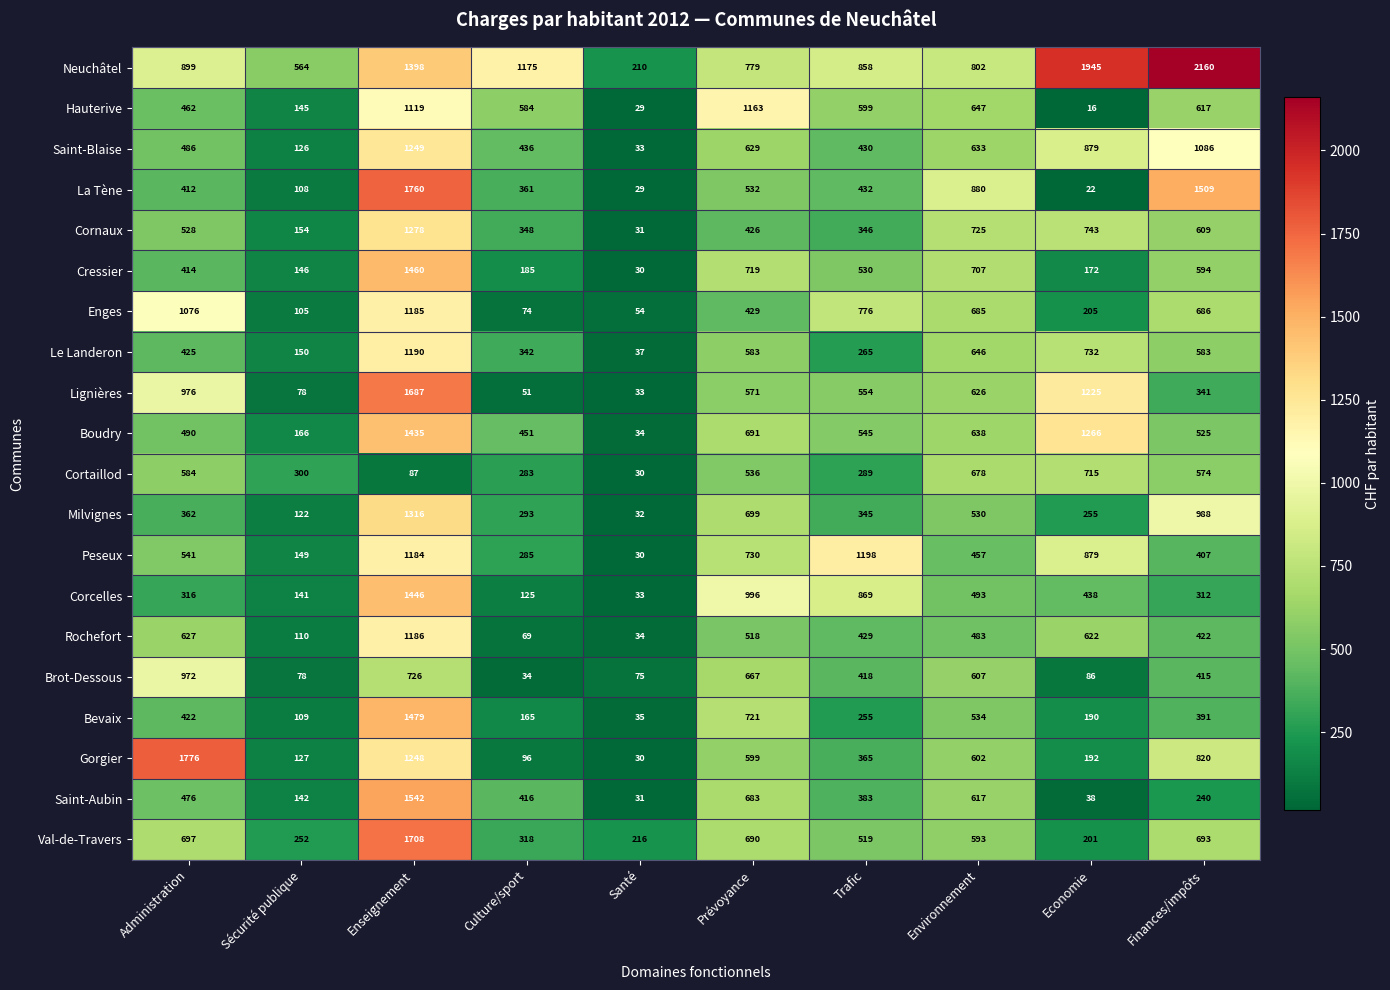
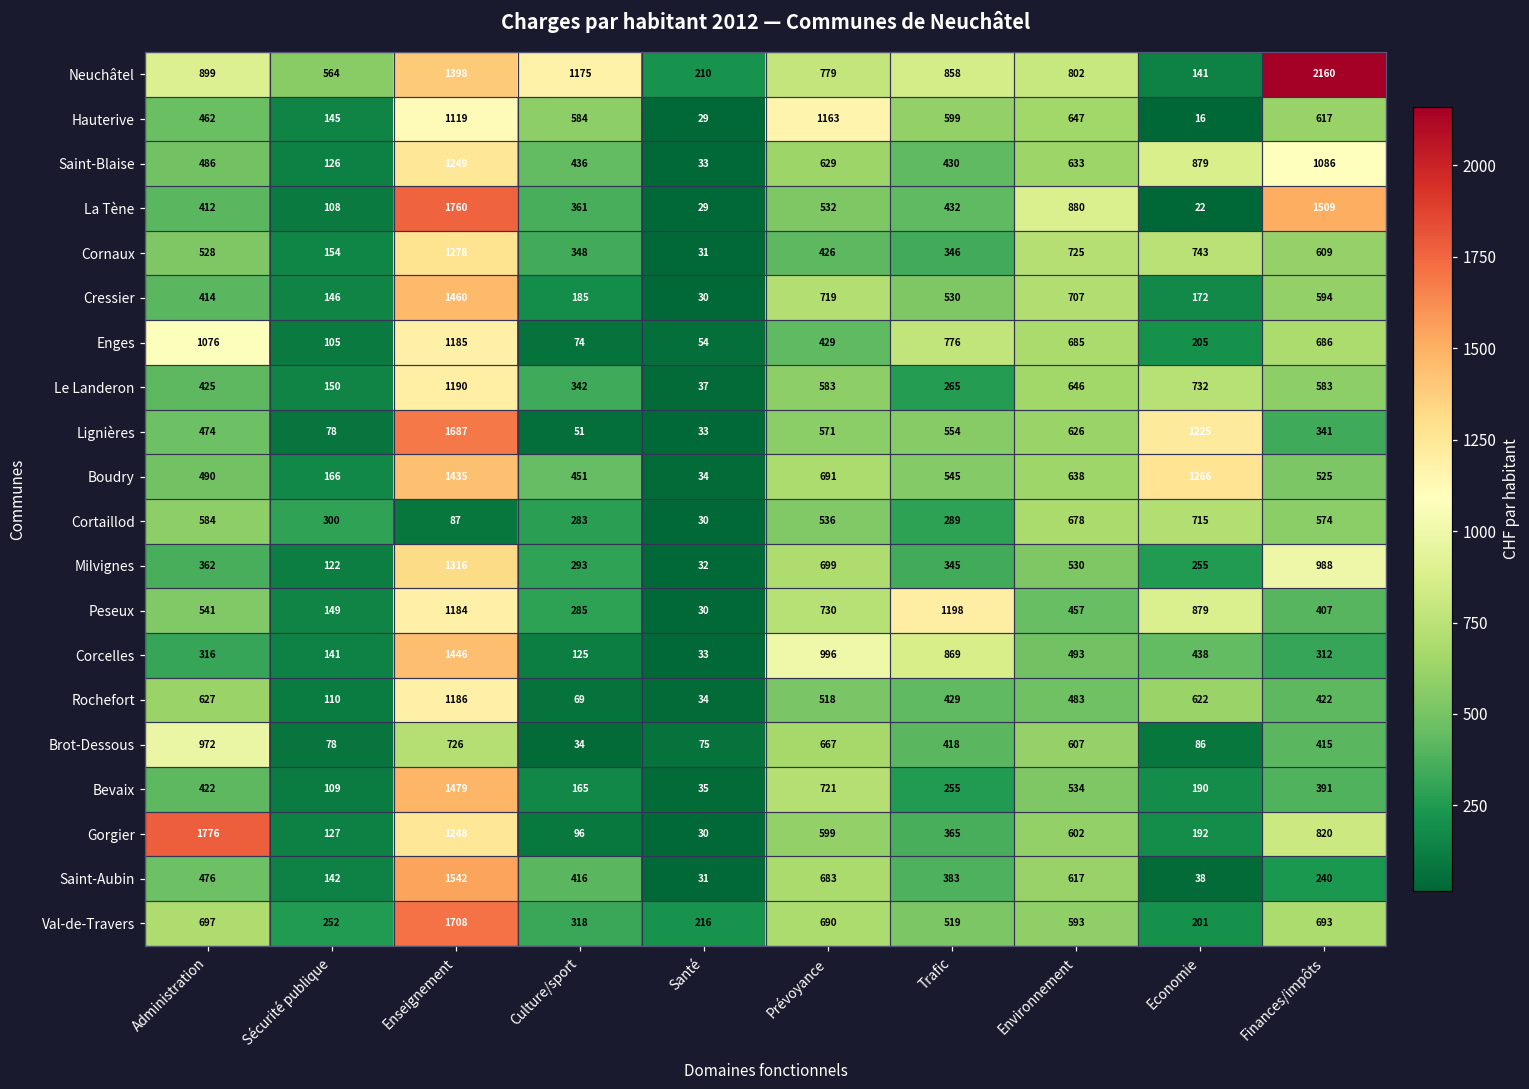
Neuchâtel, Economie: 1945 -> 141
Lignières, Administration: 976 -> 474
